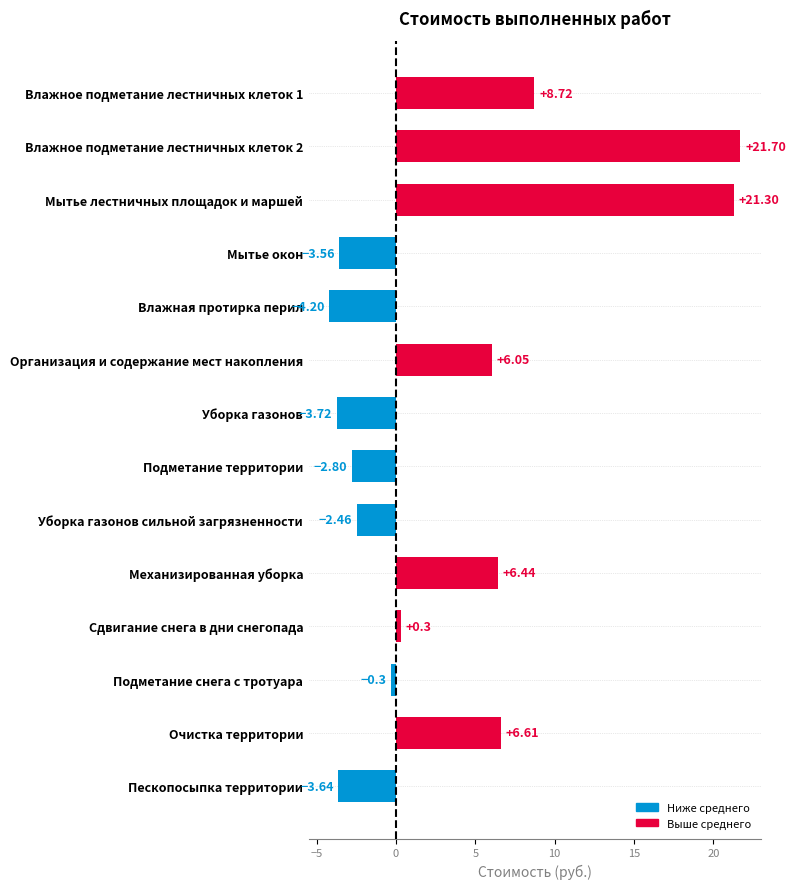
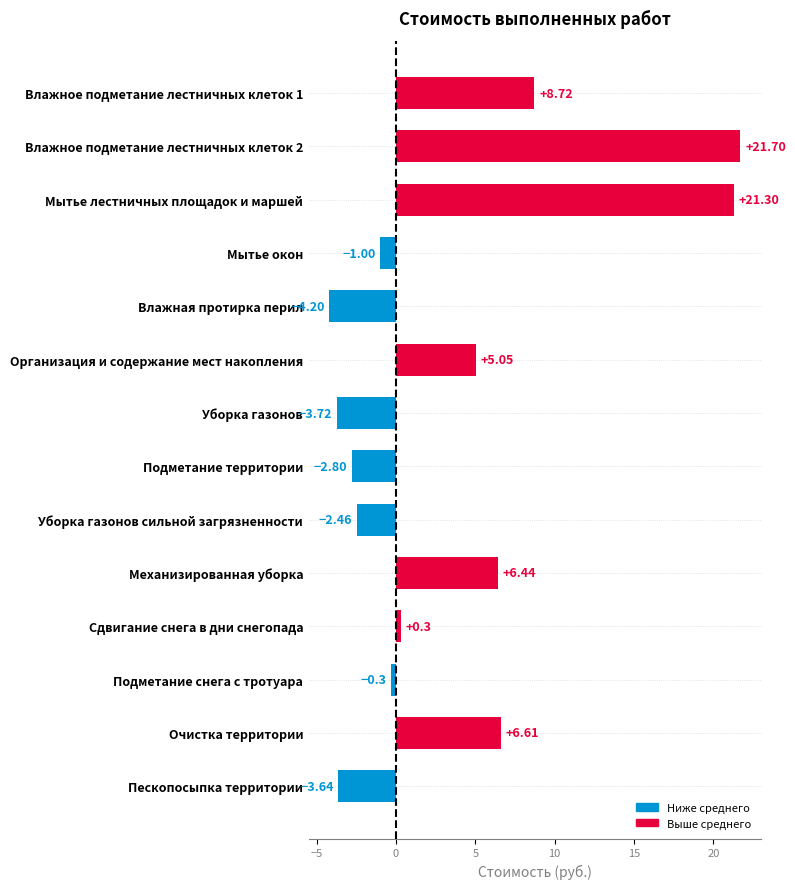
Мытье окон: -3.56 -> -1.00
Организация и содержание мест накопления: +6.05 -> +5.05
